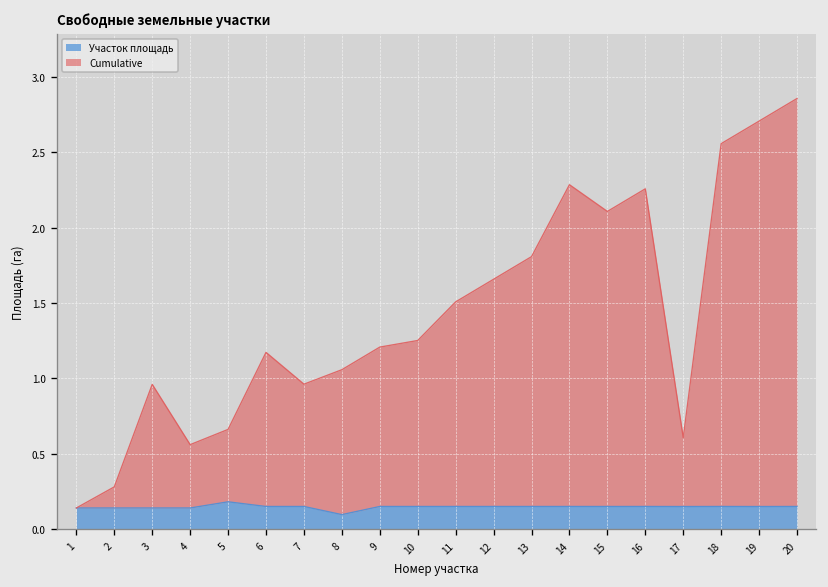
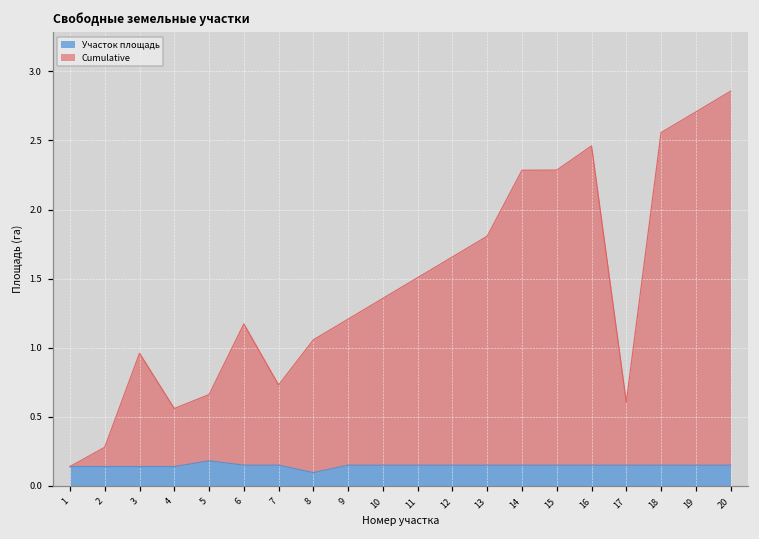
Cumulative, 7: 0.96 -> 0.73
Cumulative, 10: 1.25 -> 1.36
Cumulative, 15: 2.11 -> 2.29
Cumulative, 16: 2.26 -> 2.46
